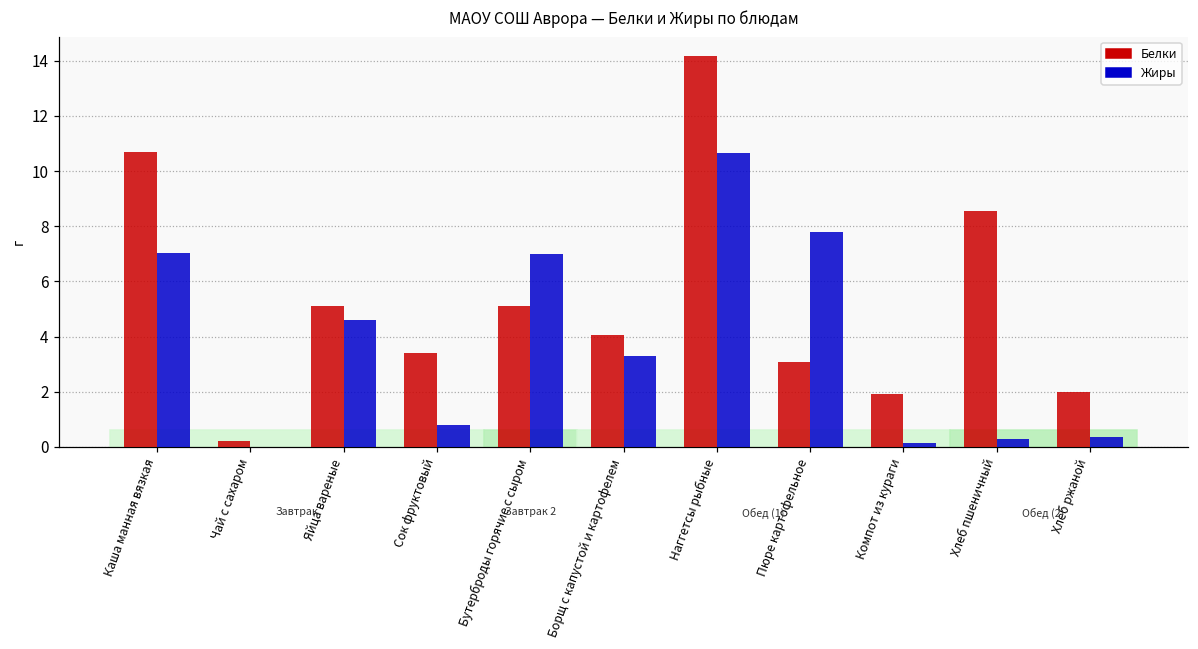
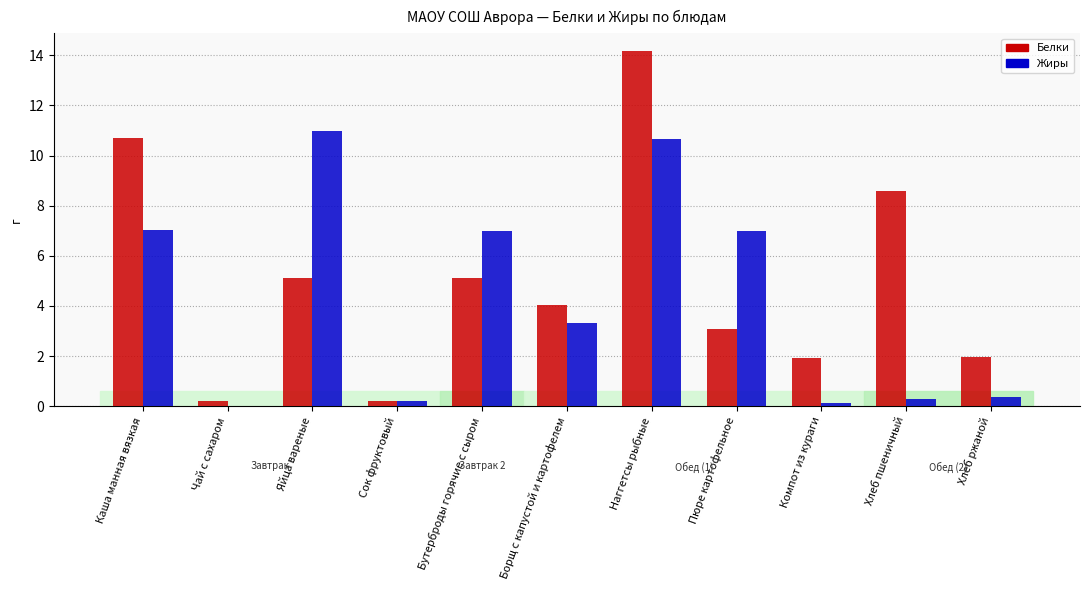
Жиры, Яйца вареные: 4.6 -> 11.0
Белки, Сок фруктовый: 3.4 -> 0.2
Жиры, Сок фруктовый: 0.8 -> 0.2
Жиры, Пюре картофельное: 7.8 -> 7.0
